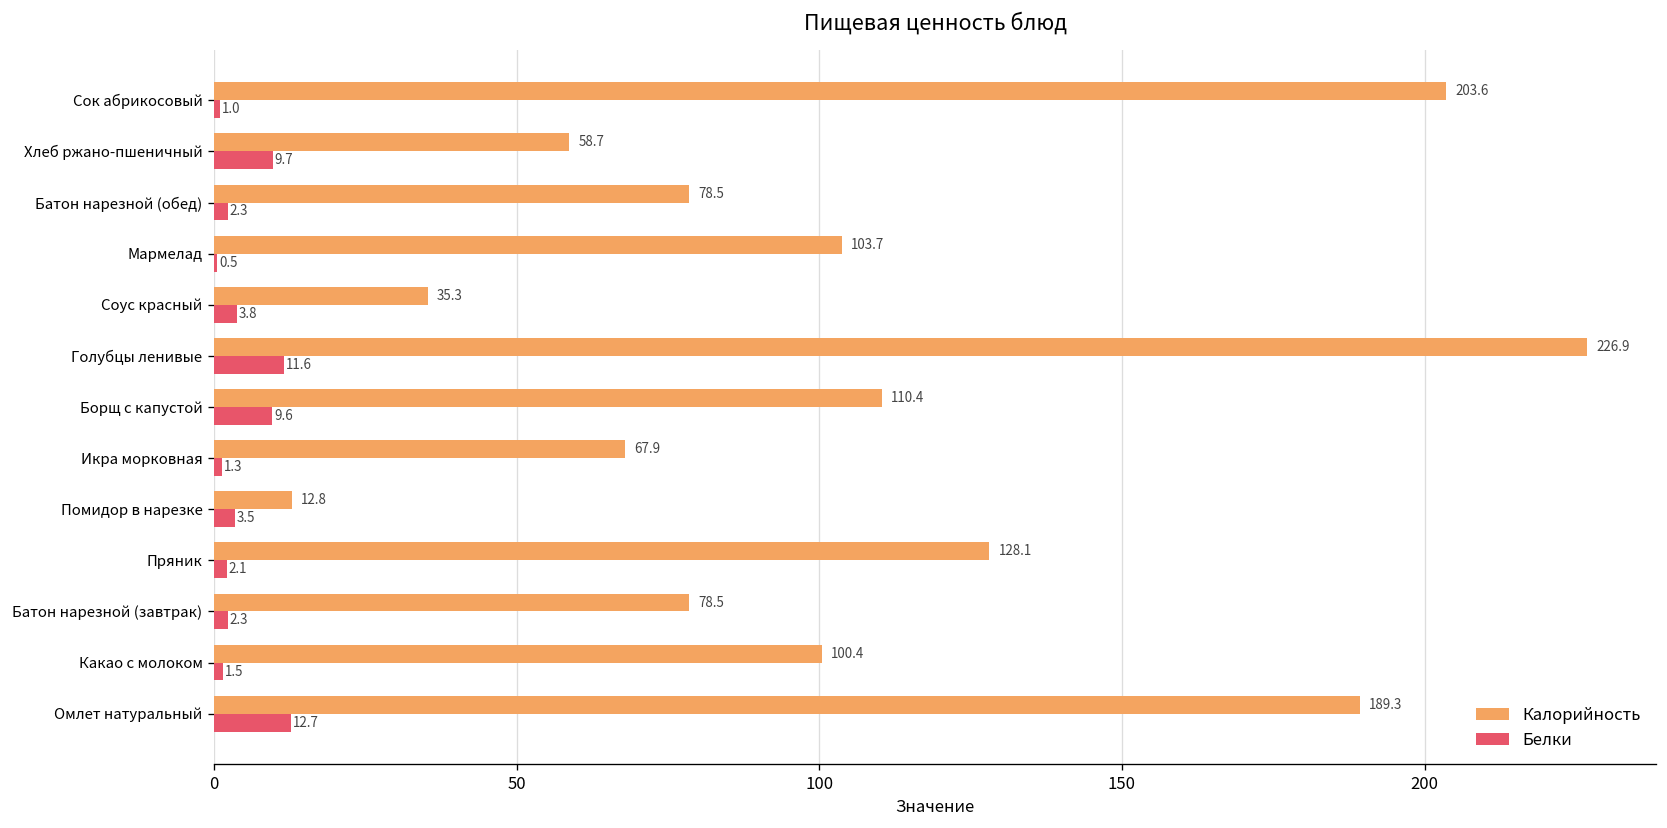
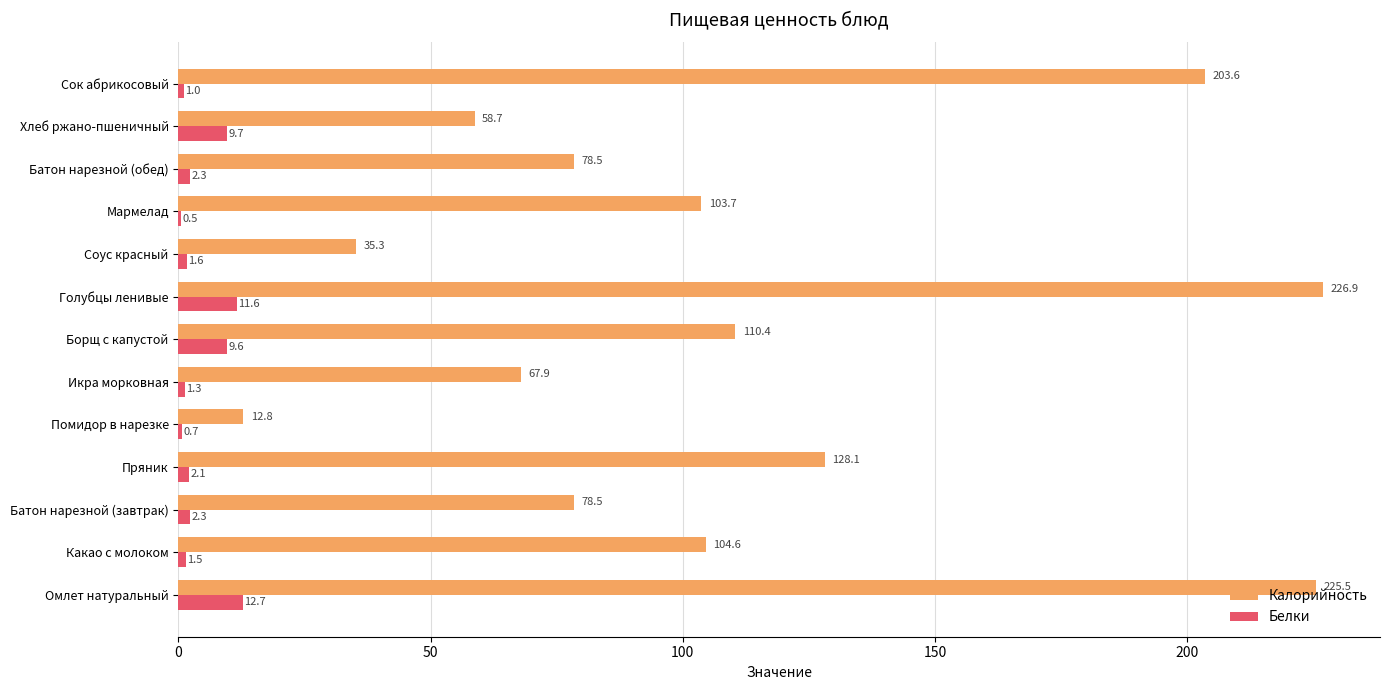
Белки, Соус красный: 3.8 -> 1.6
Белки, Помидор в нарезке: 3.5 -> 0.7
Калорийность, Какао с молоком: 100.4 -> 104.6
Калорийность, Омлет натуральный: 189.3 -> 225.5
